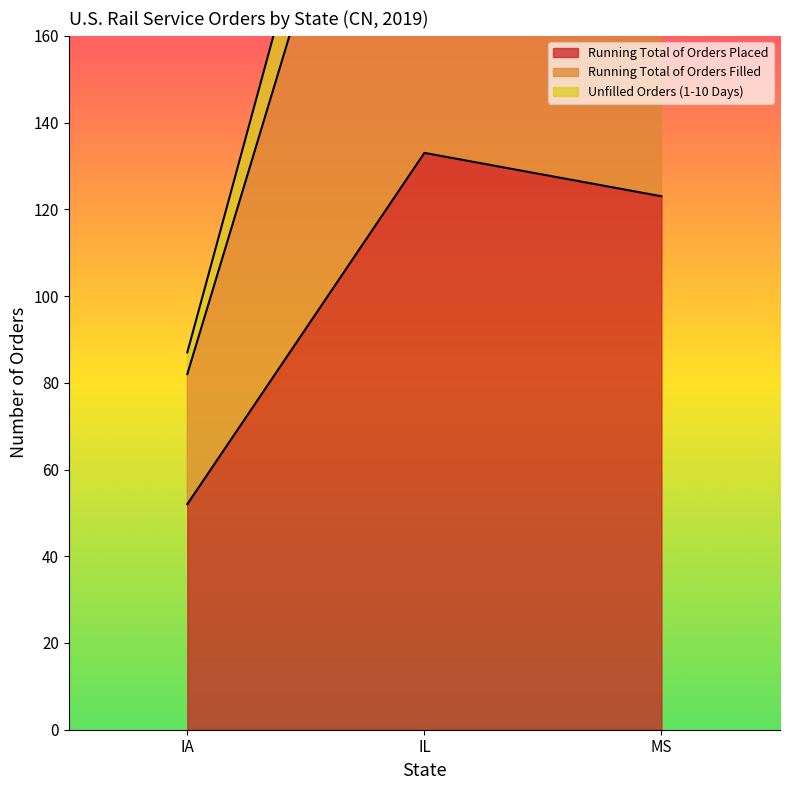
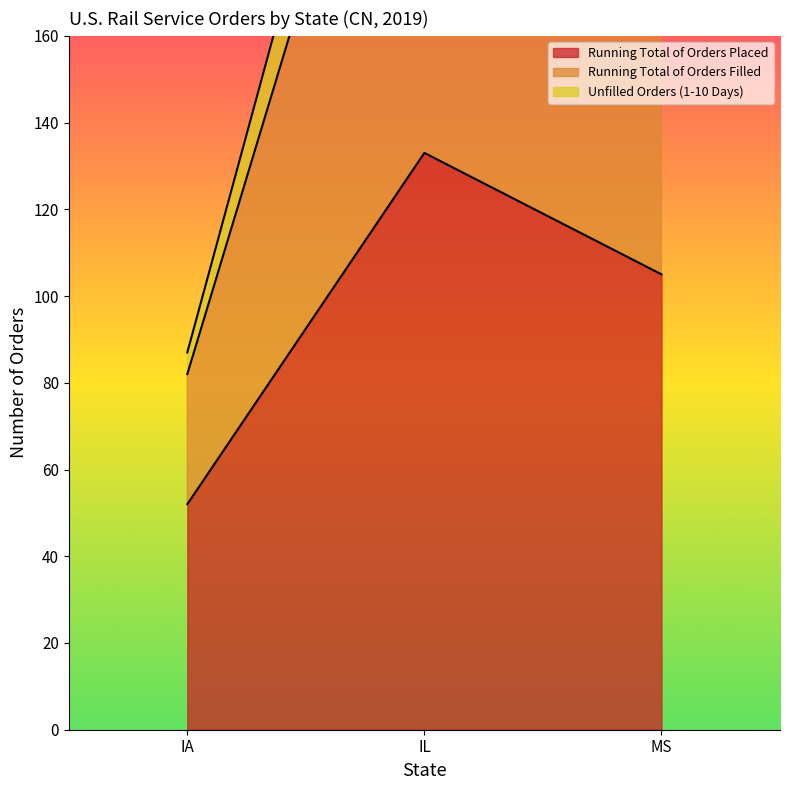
Running Total of Orders Placed, MS: 123 -> 105
